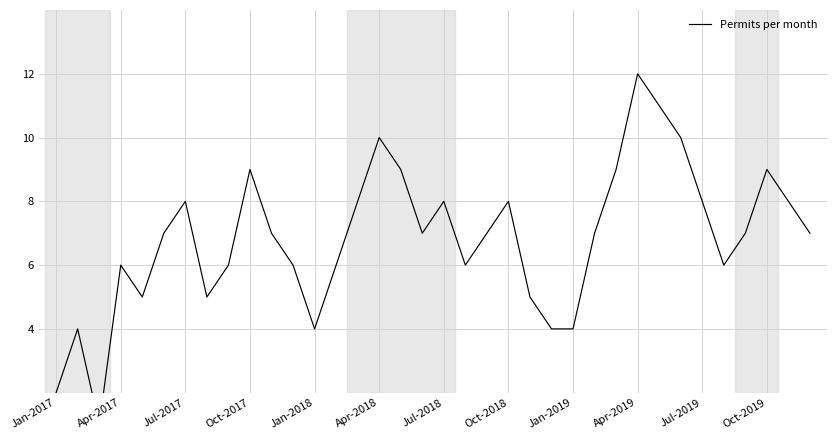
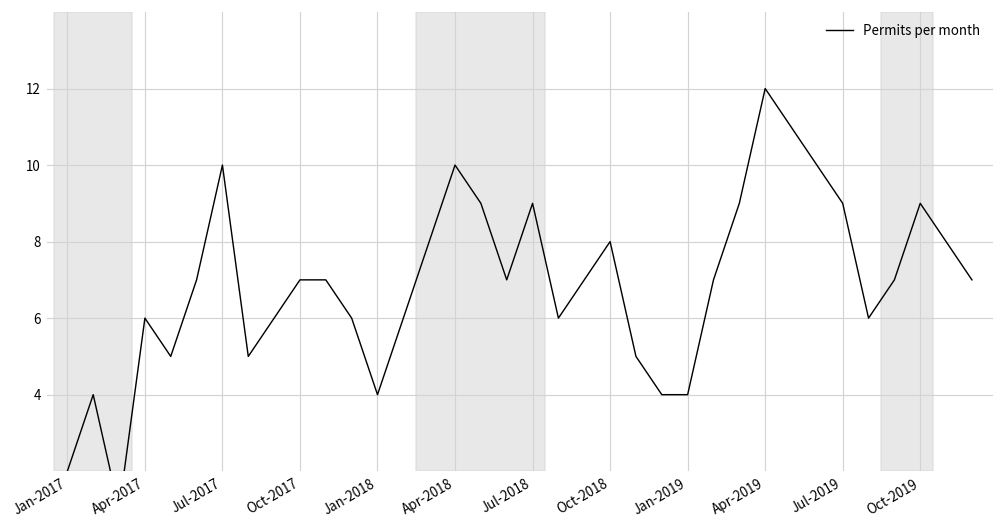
Jul-2017: 8 -> 10
Oct-2017: 9 -> 7
Jul-2018: 8 -> 9
Jul-2019: 8 -> 9
